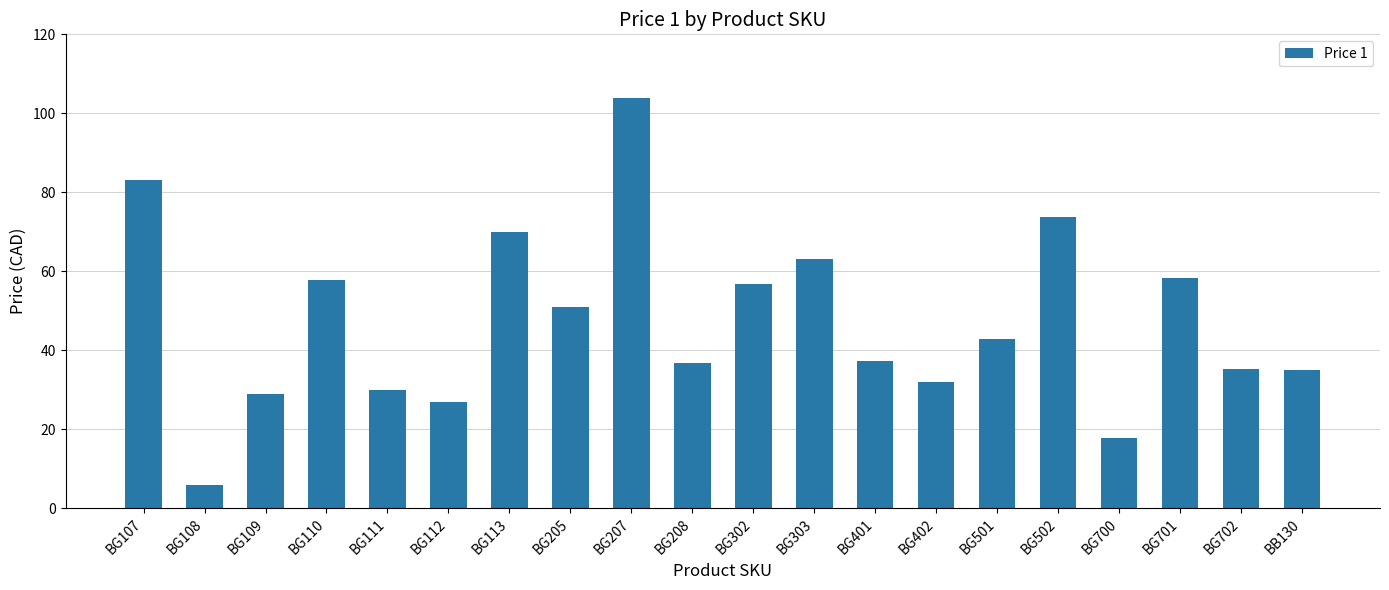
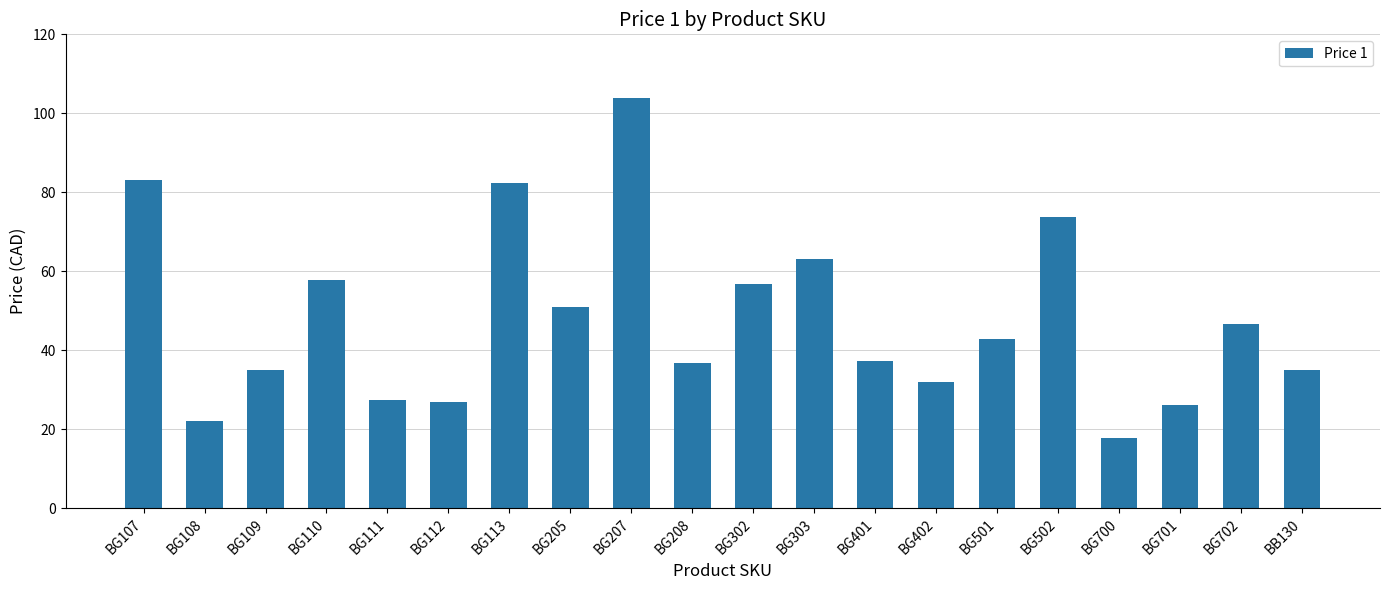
BG108: 6 -> 22
BG109: 29 -> 35
BG111: 30 -> 27
BG113: 70 -> 82
BG701: 58 -> 26
BG702: 35 -> 47
